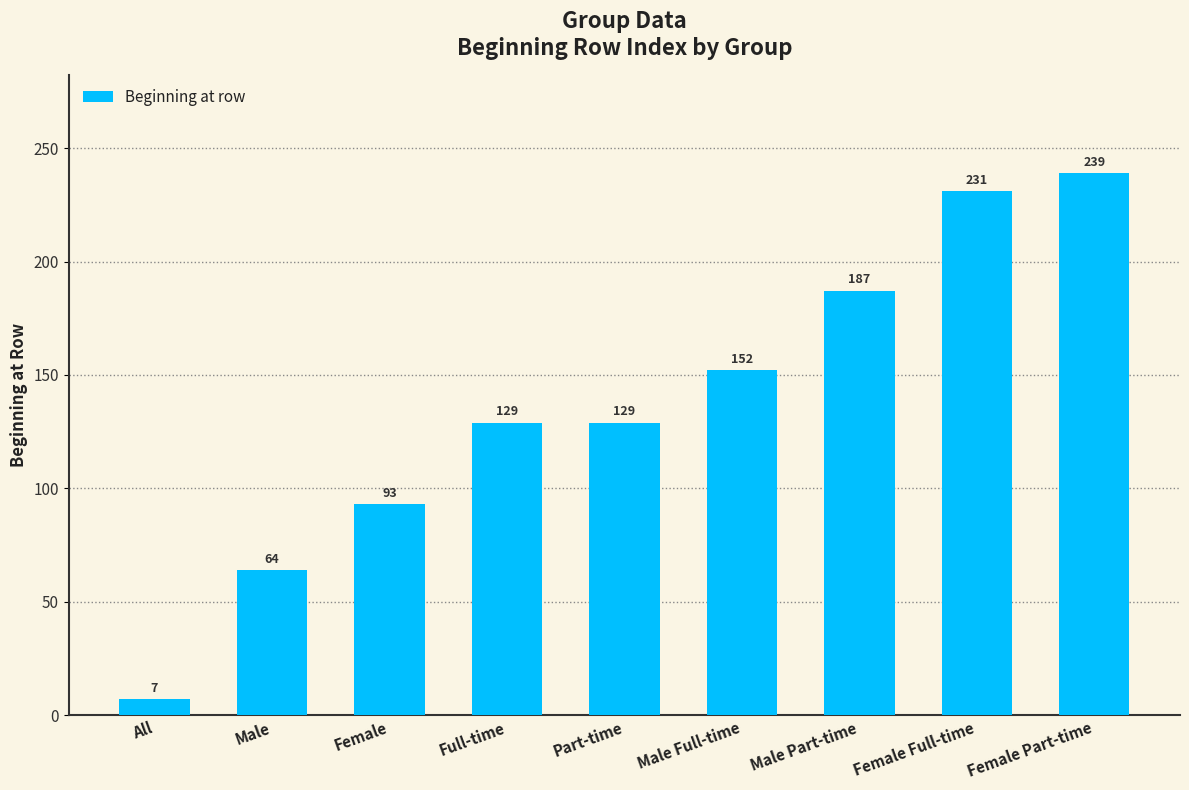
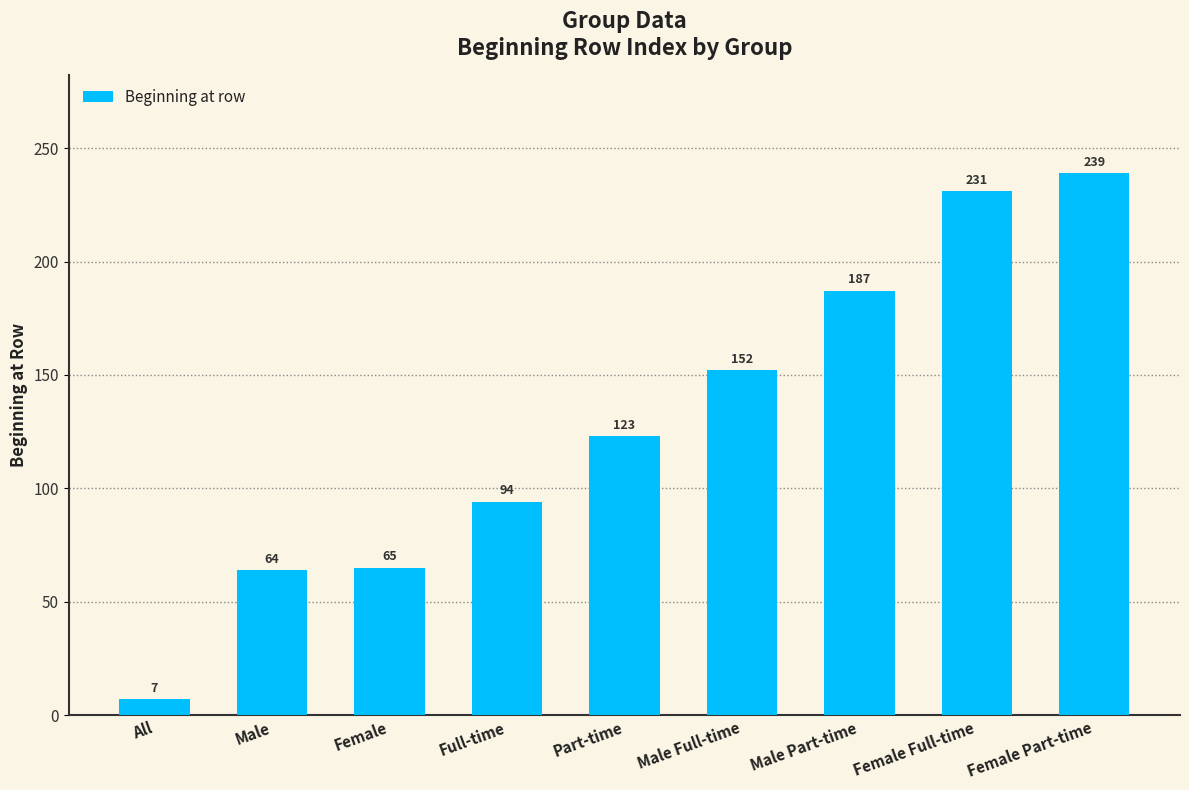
Female: 93 -> 65
Full-time: 129 -> 94
Part-time: 129 -> 123
